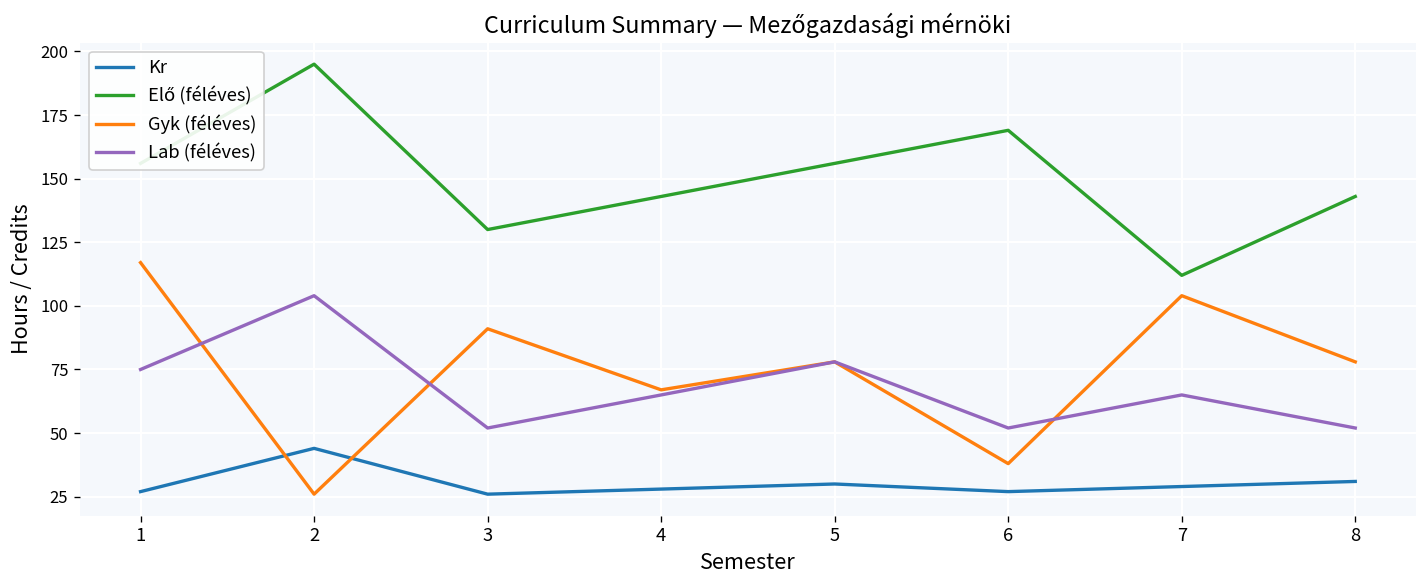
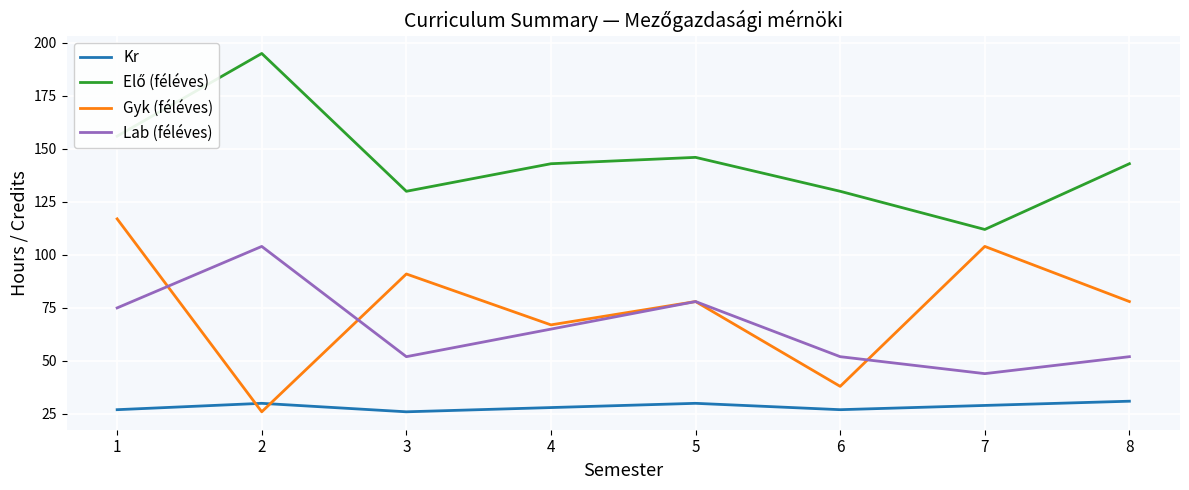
Kr, 2: 44 -> 30
Elő (féléves), 5: 156 -> 146
Elő (féléves), 6: 169 -> 130
Lab (féléves), 7: 65 -> 44
